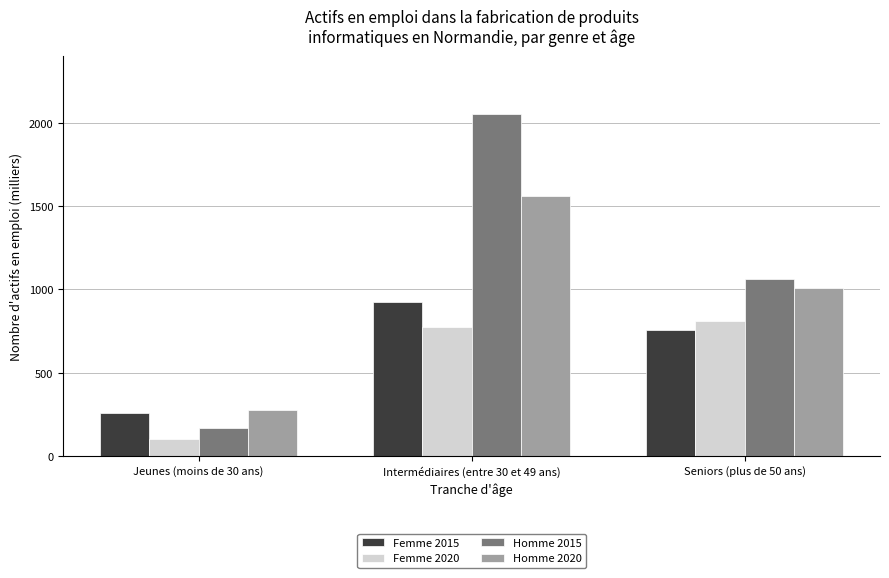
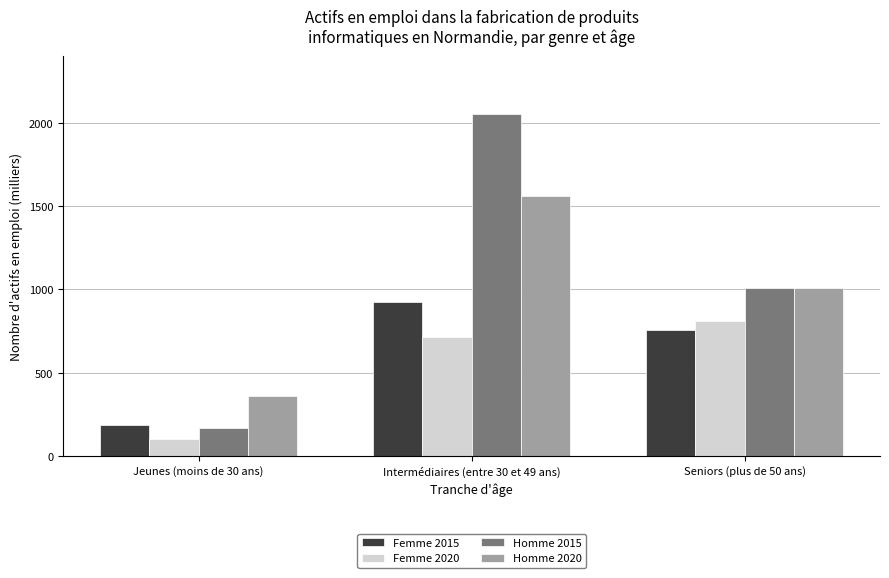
Femme 2015, Jeunes (moins de 30 ans): 260 -> 190
Homme 2020, Jeunes (moins de 30 ans): 270 -> 360
Femme 2020, Intermédiaires (entre 30 et 49 ans): 780 -> 720
Homme 2015, Seniors (plus de 50 ans): 1060 -> 1010
